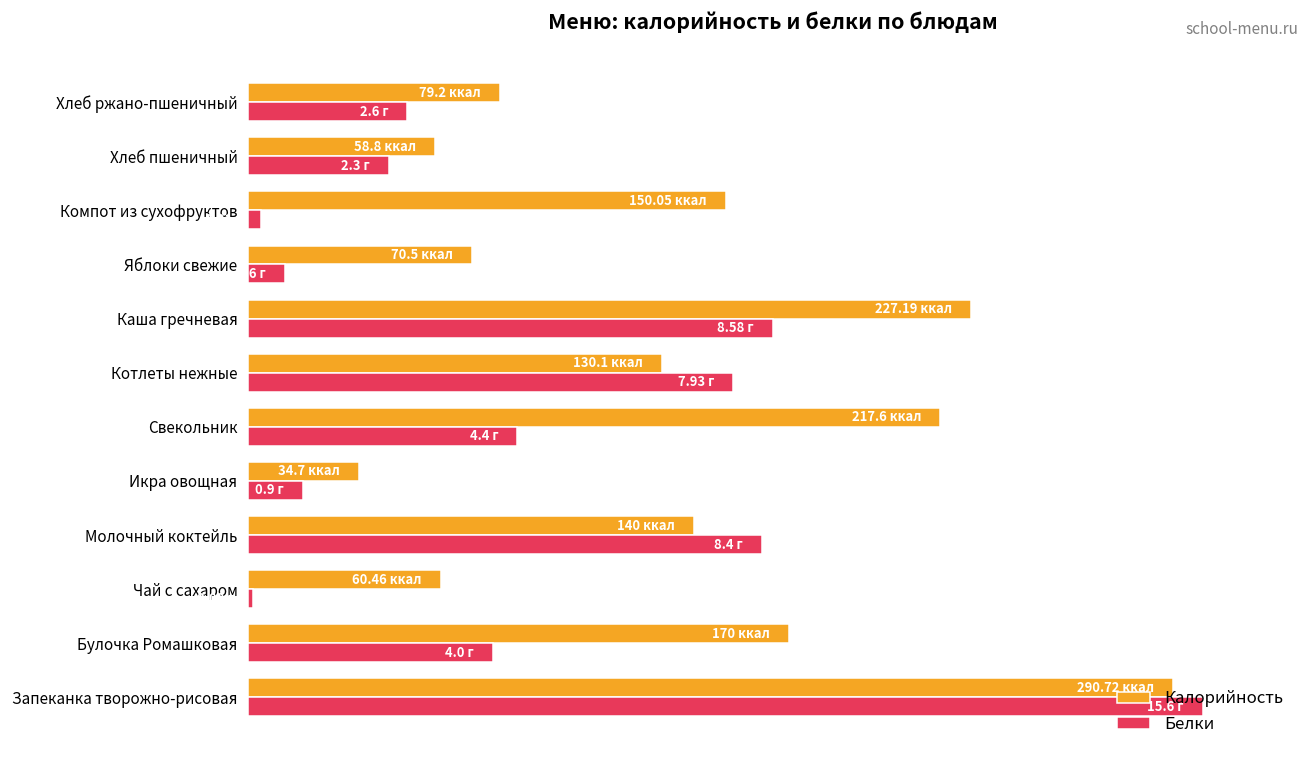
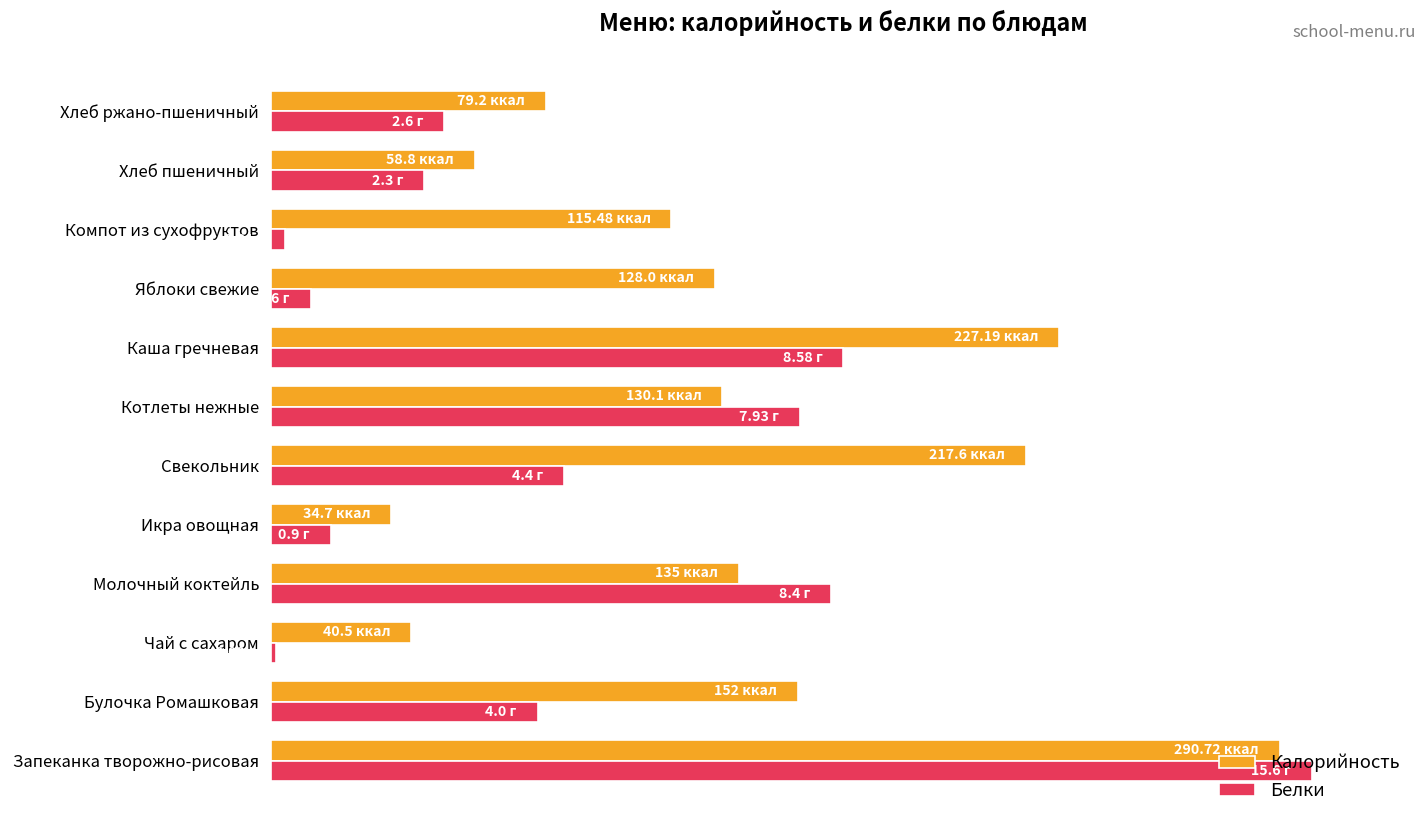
Калорийность, Компот из сухофруктов: 150.05 -> 115.48
Калорийность, Яблоки свежие: 70.5 -> 128.0
Калорийность, Молочный коктейль: 140 -> 135
Калорийность, Чай с сахаром: 60.46 -> 40.5
Калорийность, Булочка Ромашковая: 170 -> 152
